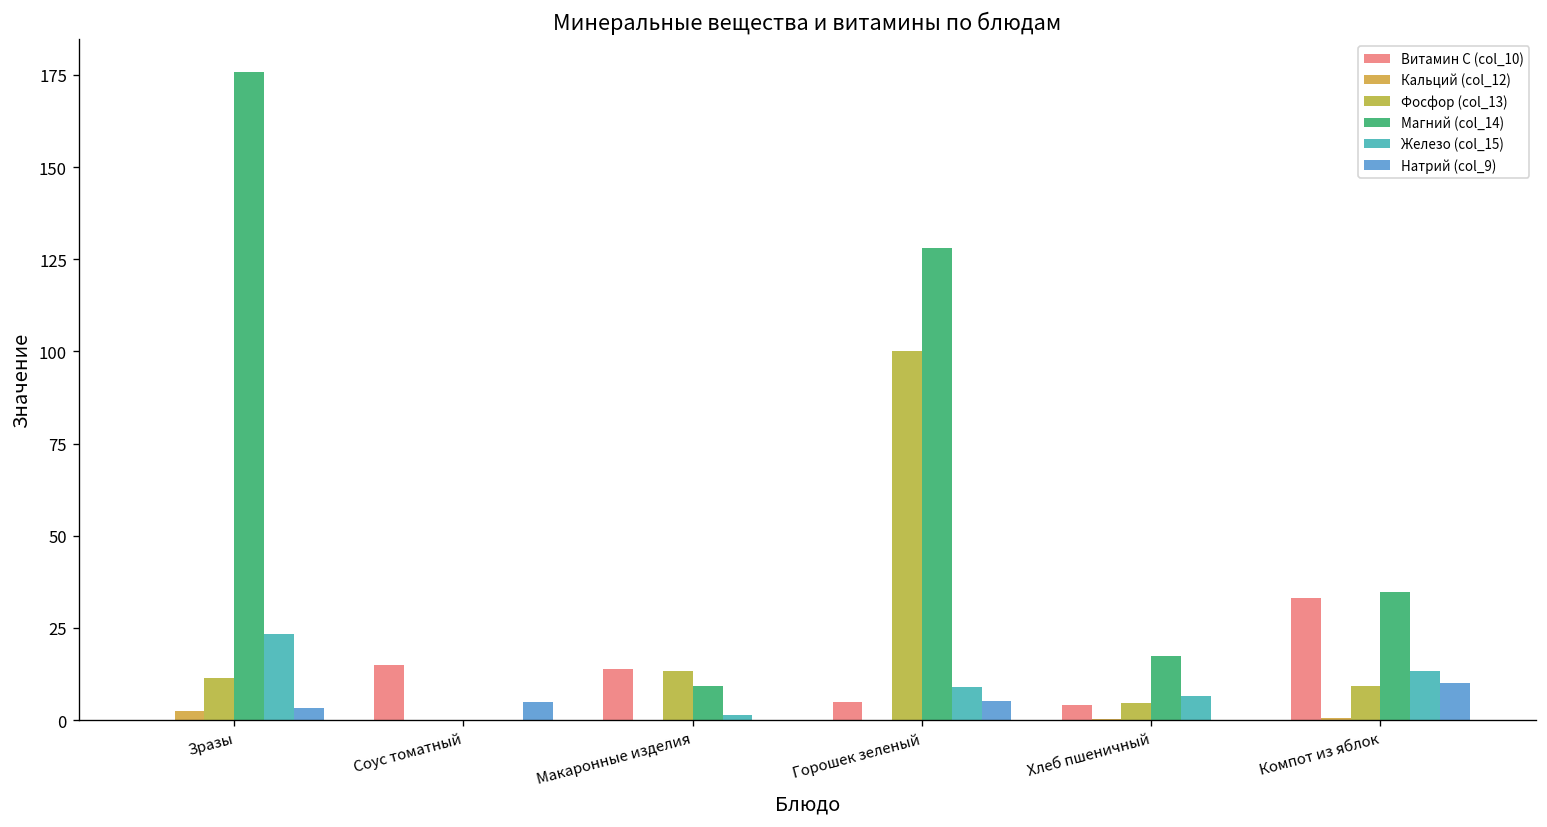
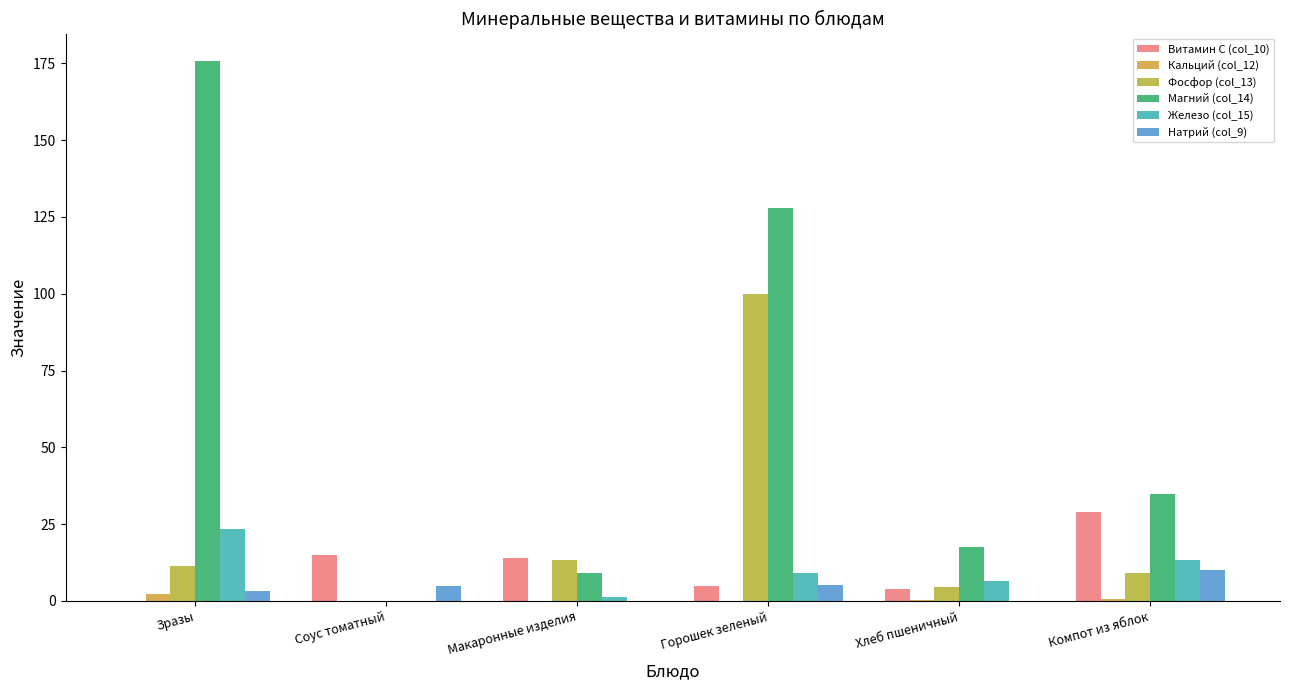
Витамин C (col_10), Компот из яблок: 33 -> 29
